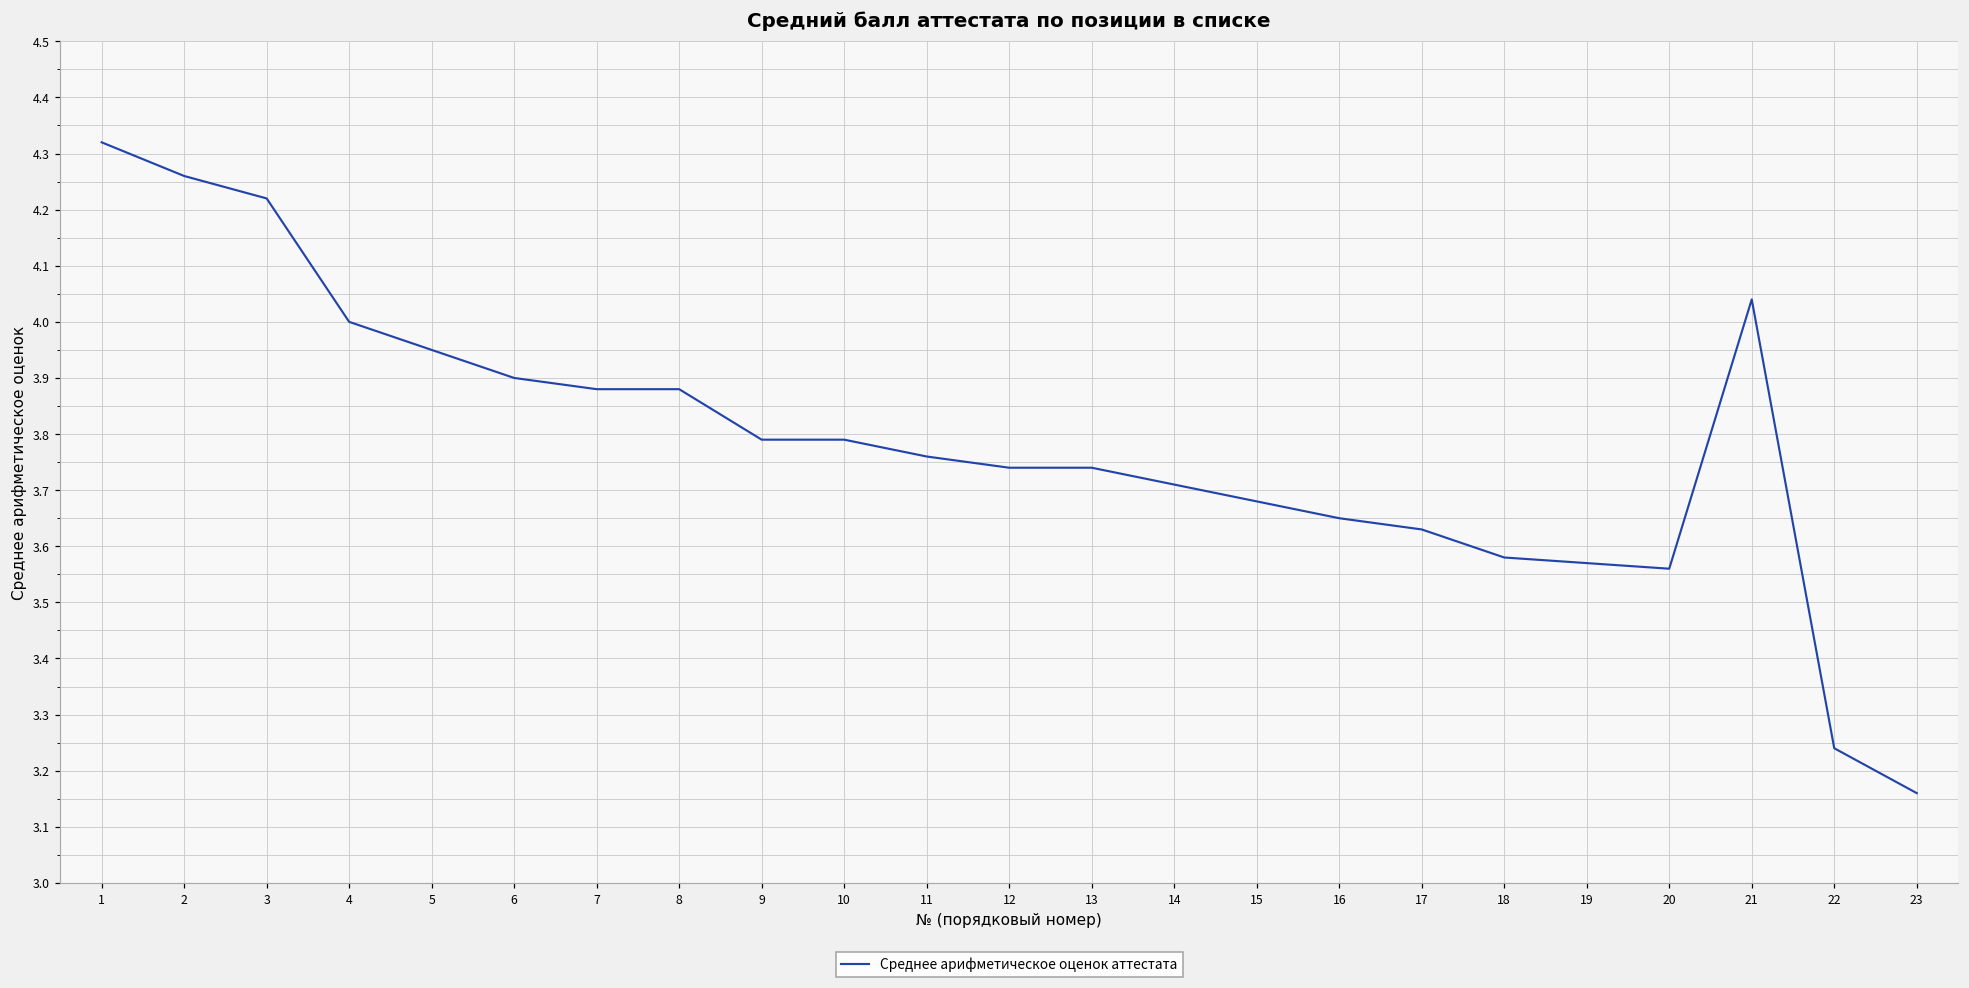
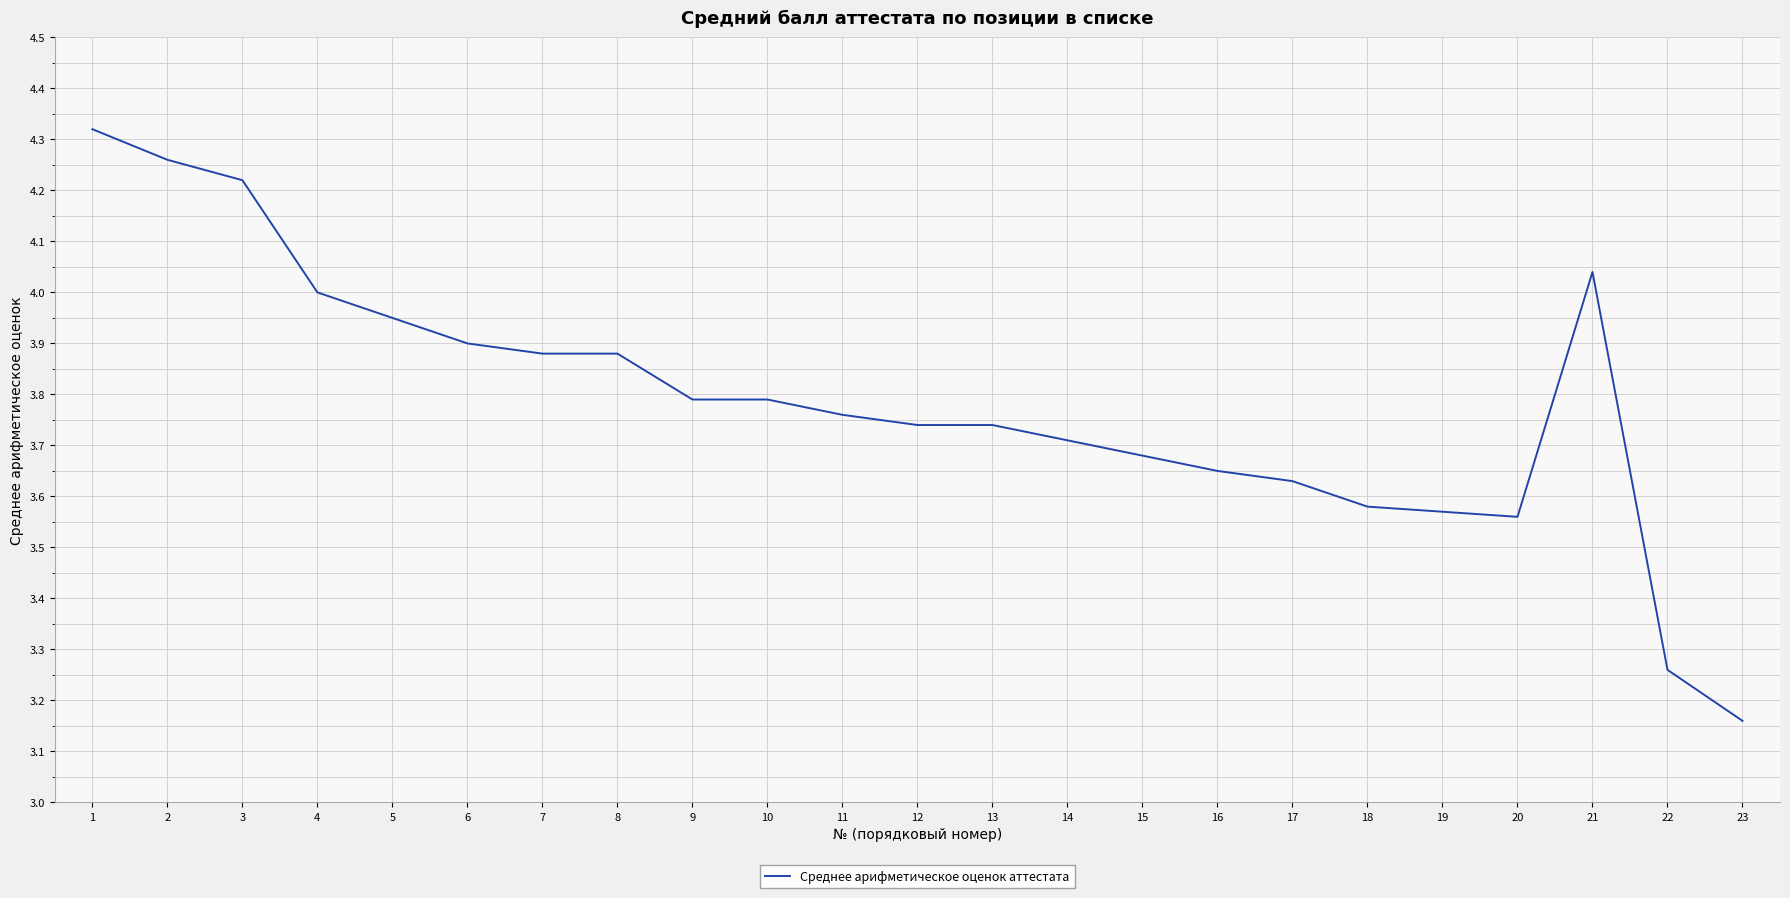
22: 3.24 -> 3.26
